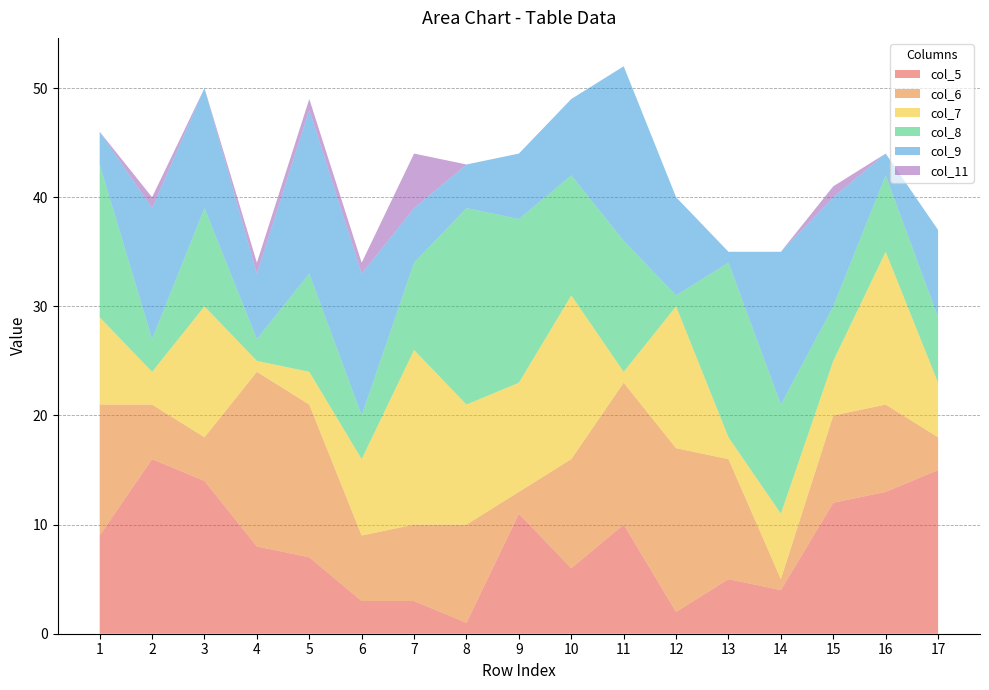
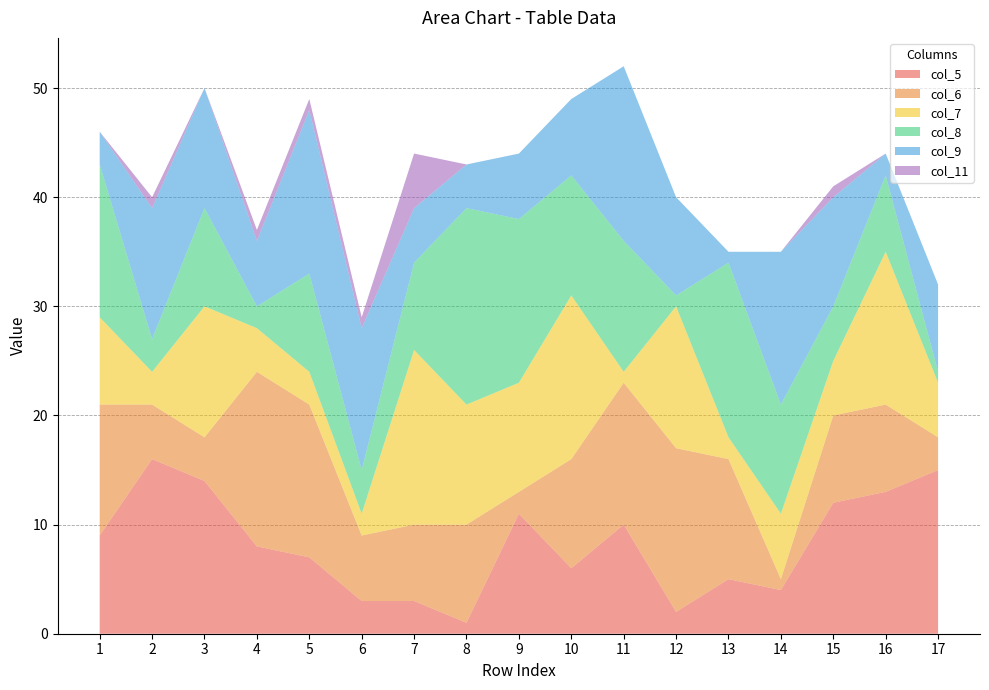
col_7, 4: 1 -> 4
col_7, 6: 7 -> 2
col_8, 17: 6 -> 1
